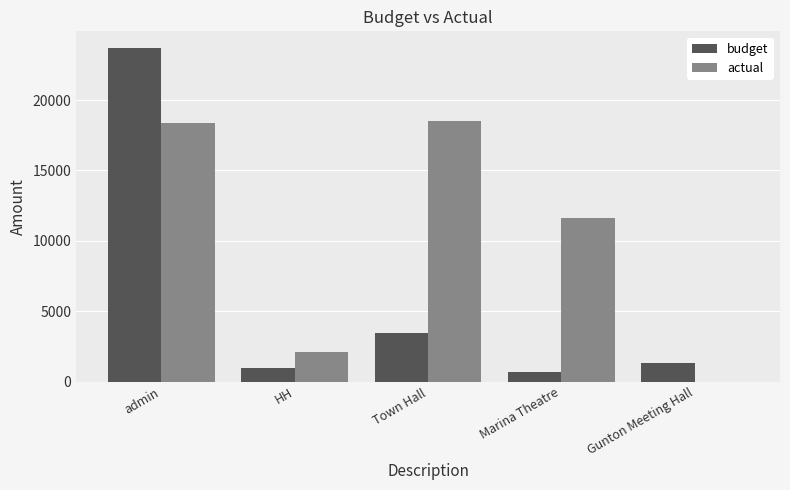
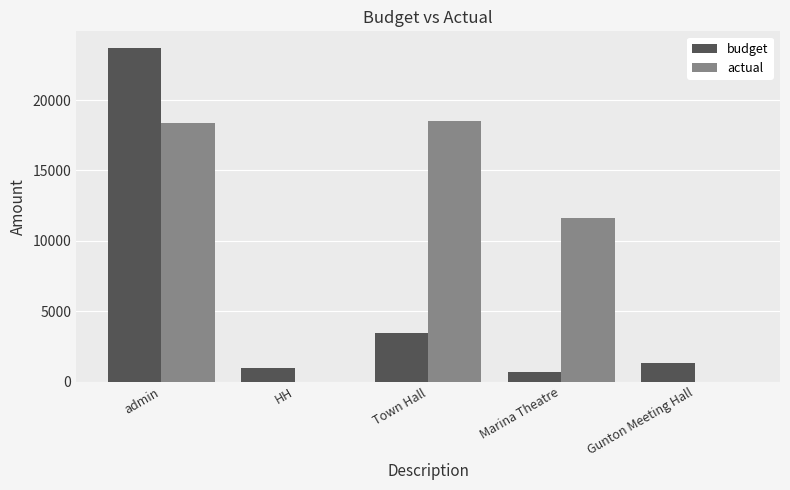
actual, HH: 2100 -> 0
